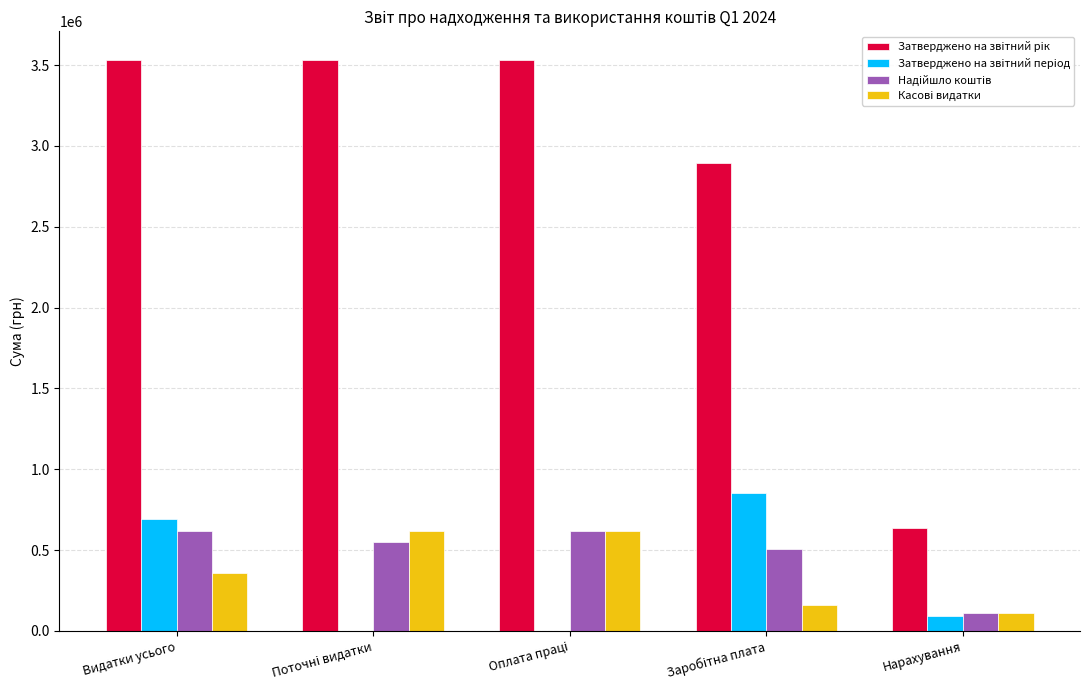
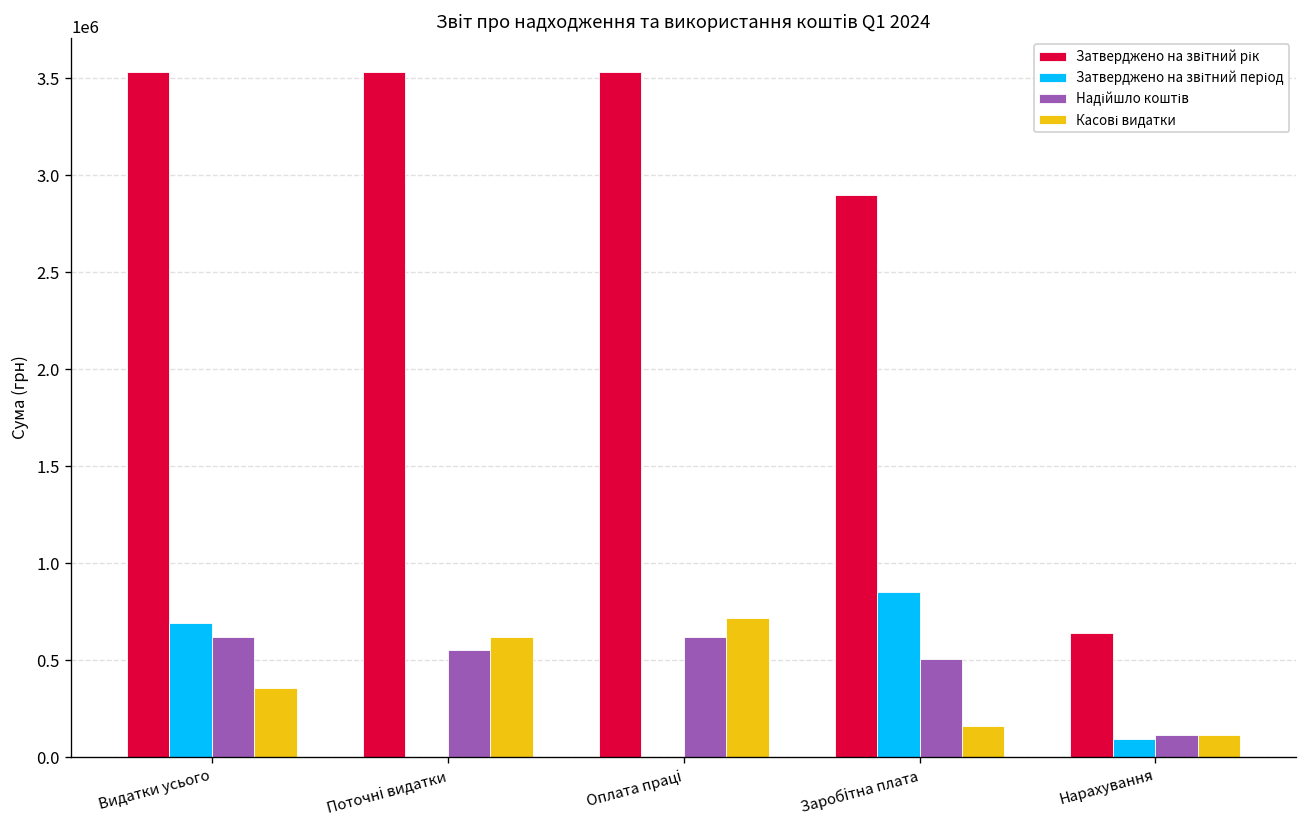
Касові видатки, Оплата праці: 620000 -> 720000
